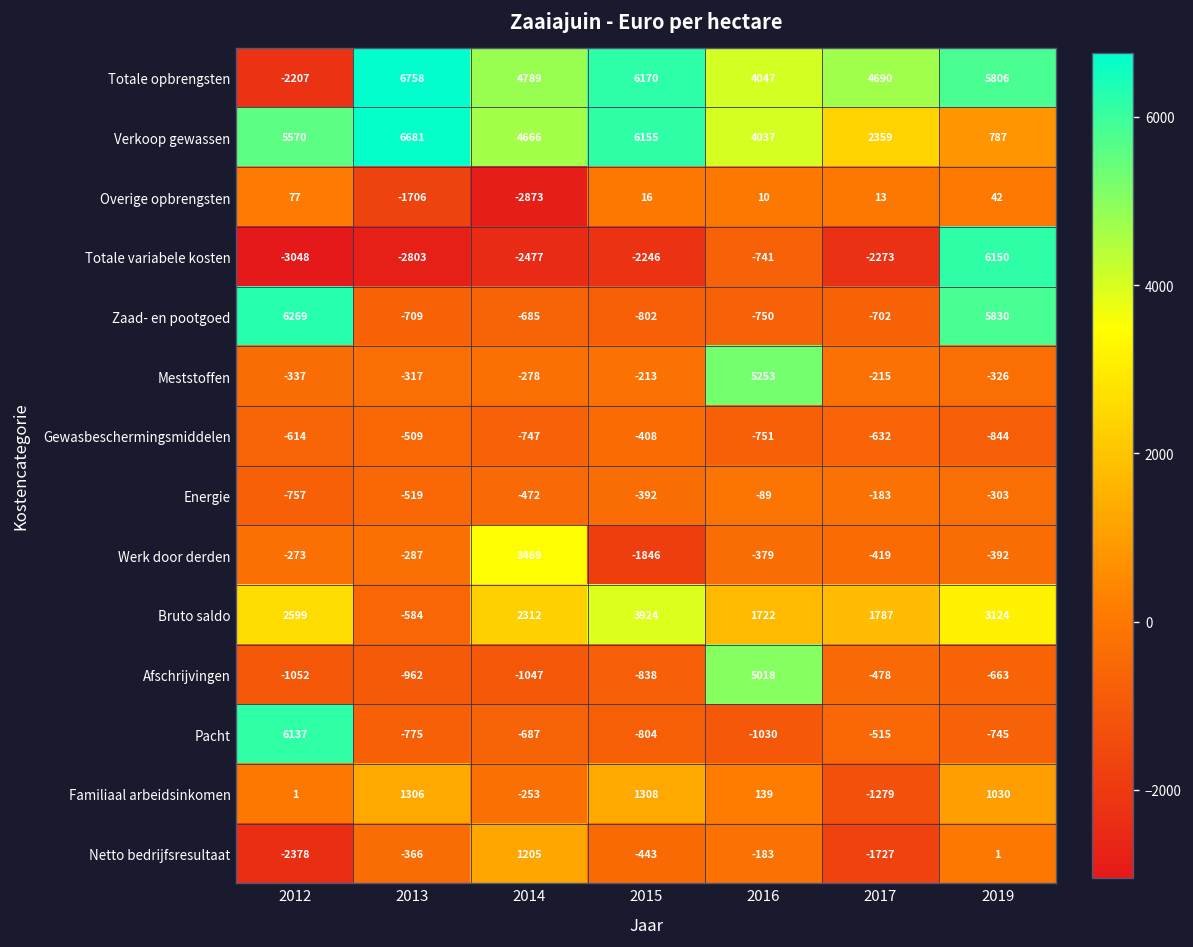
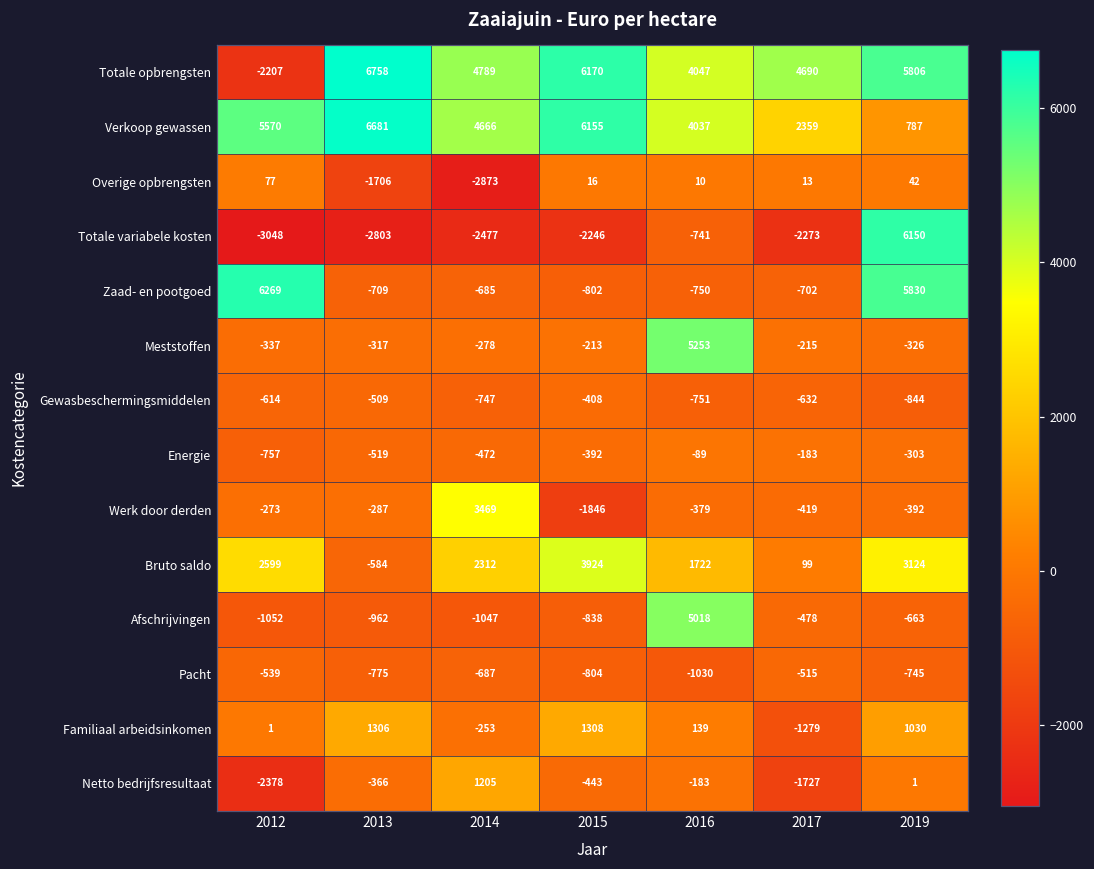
Bruto saldo, 2017: 1787 -> 99
Pacht, 2012: 6137 -> -539
